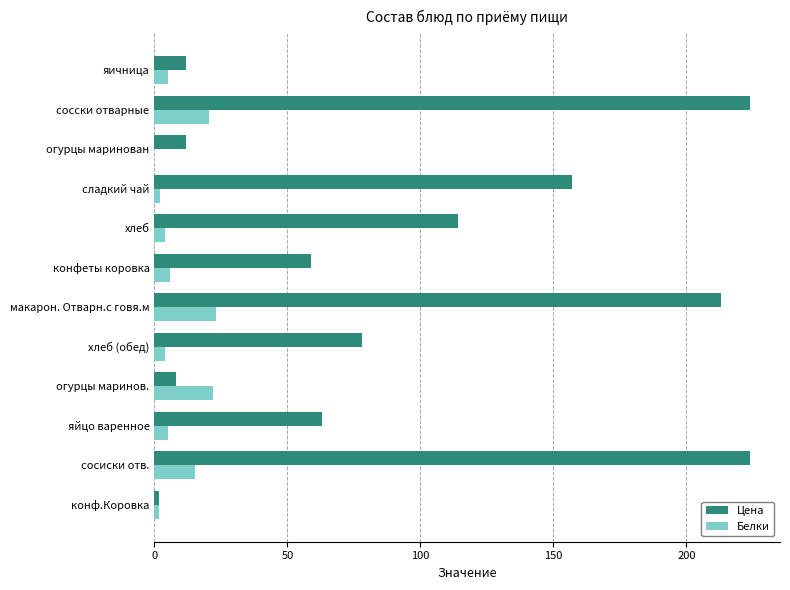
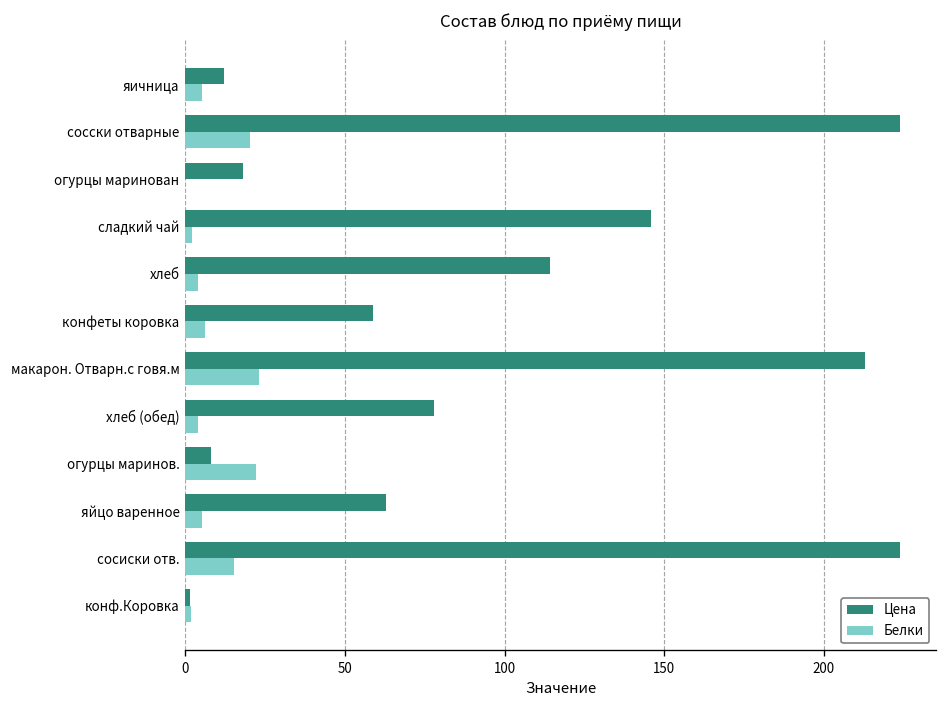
Цена, огурцы маринован: 12 -> 18
Цена, сладкий чай: 157 -> 146
